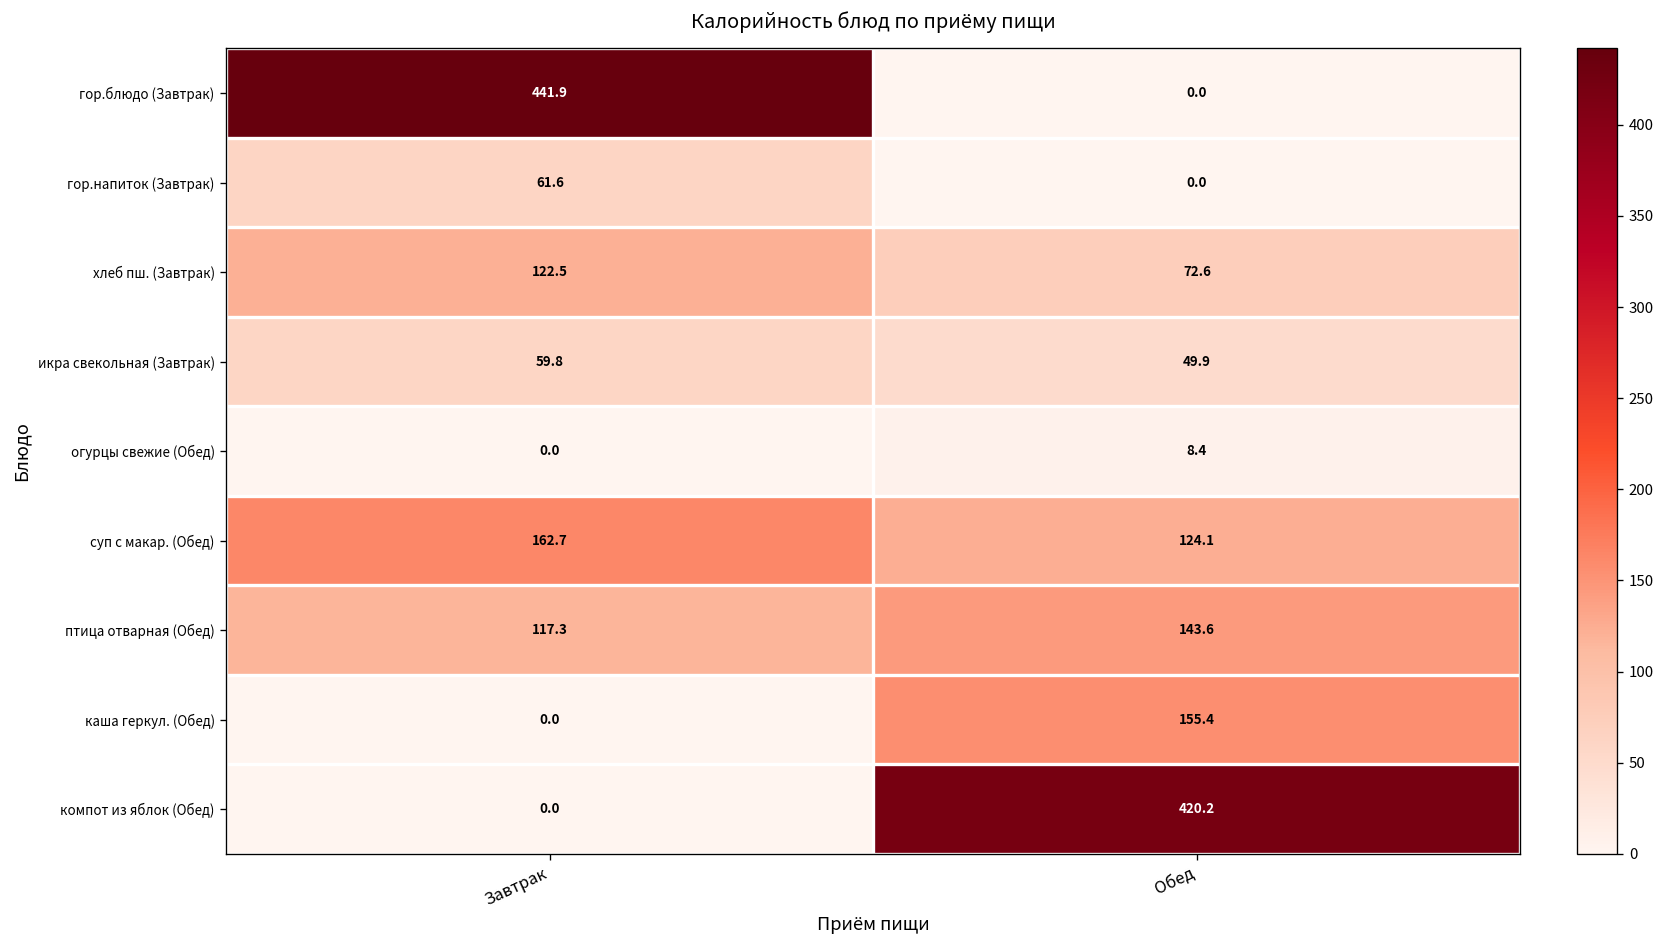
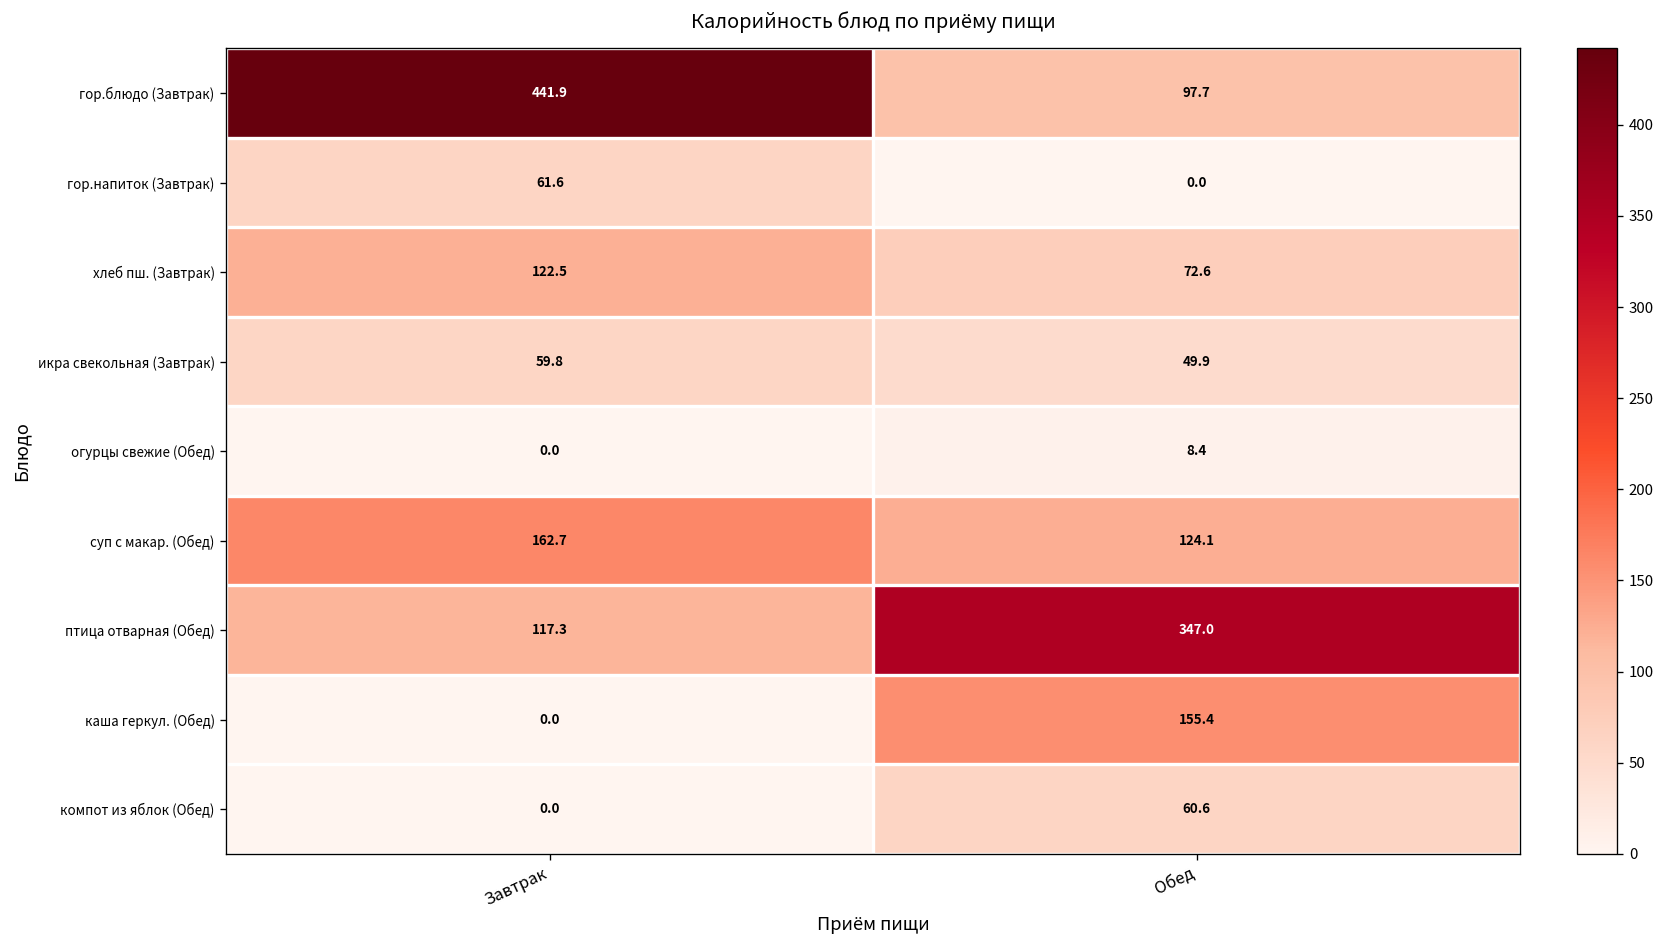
гор.блюдо (Завтрак), Обед: 0.0 -> 97.7
птица отварная (Обед), Обед: 143.6 -> 347.0
компот из яблок (Обед), Обед: 420.2 -> 60.6
